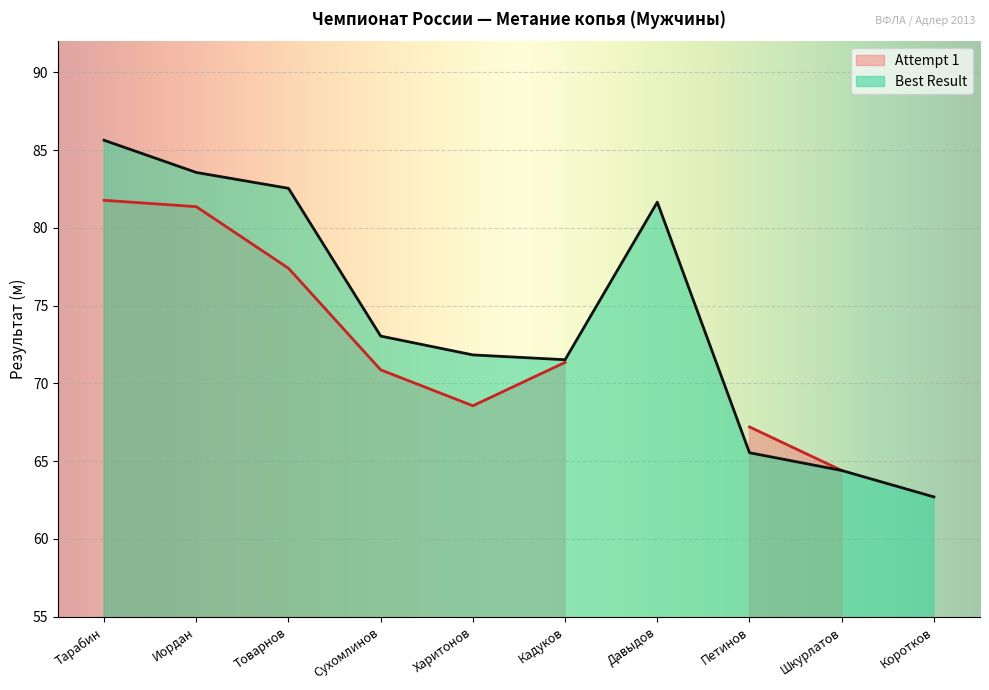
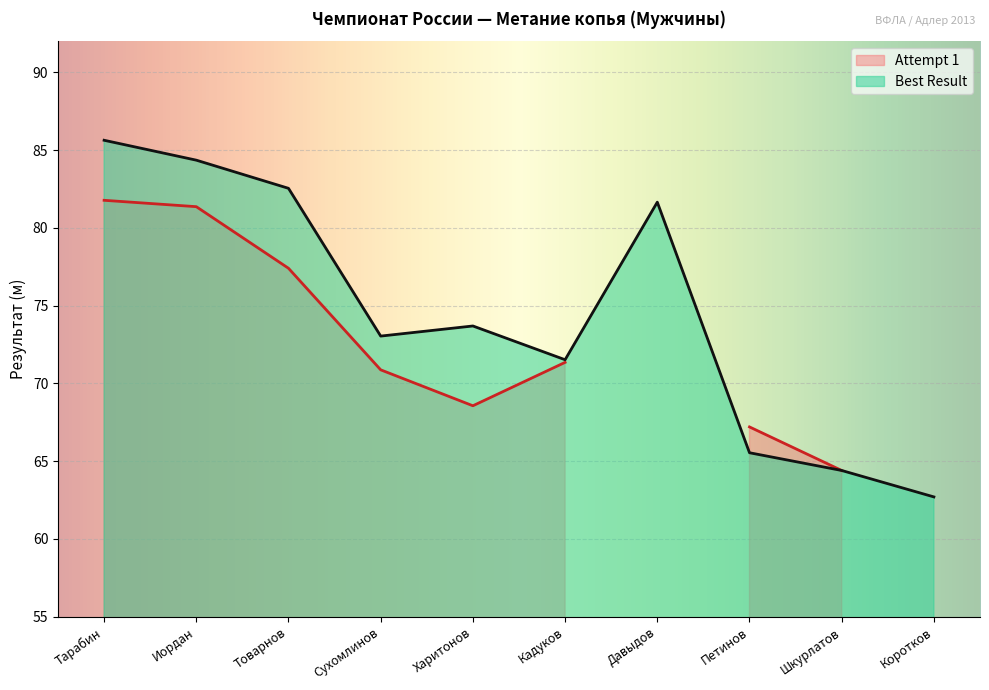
Best Result, Иордан: 83.6 -> 84.4
Best Result, Харитонов: 71.8 -> 73.7
